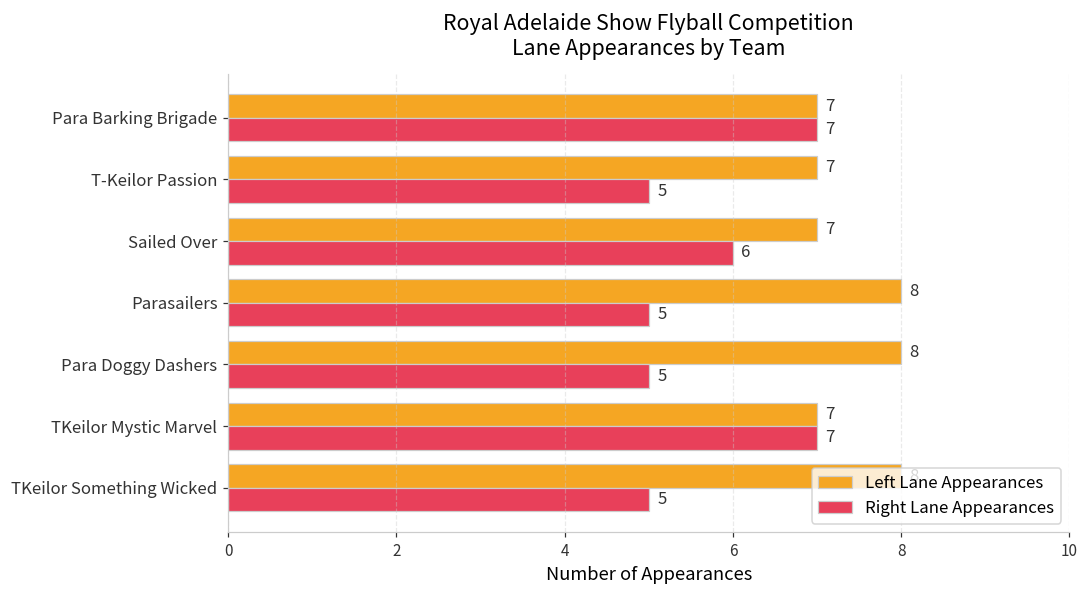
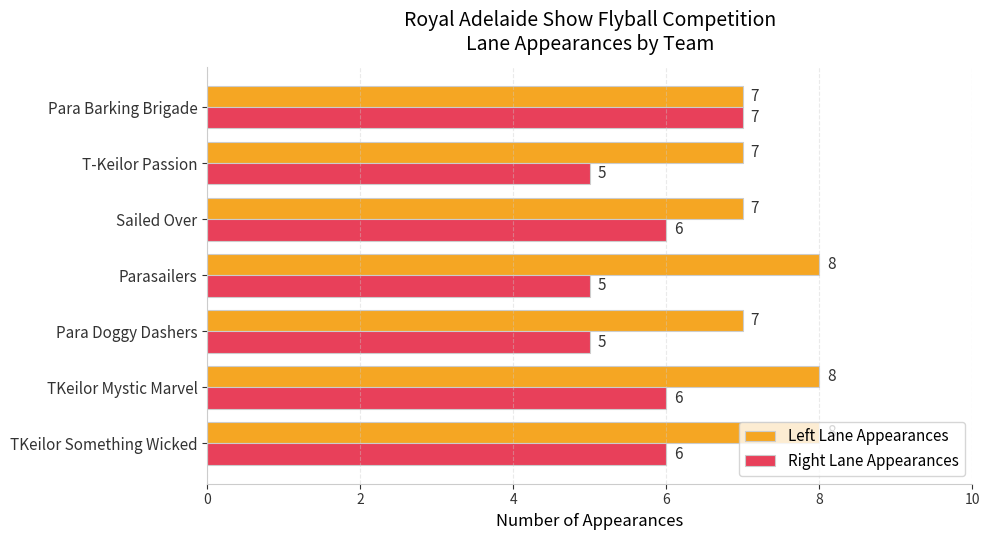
Left Lane Appearances, Para Doggy Dashers: 8 -> 7
Left Lane Appearances, TKeilor Mystic Marvel: 7 -> 8
Right Lane Appearances, TKeilor Mystic Marvel: 7 -> 6
Right Lane Appearances, TKeilor Something Wicked: 5 -> 6
